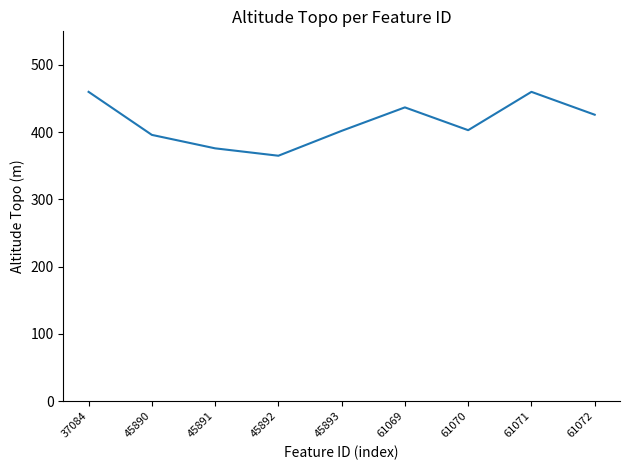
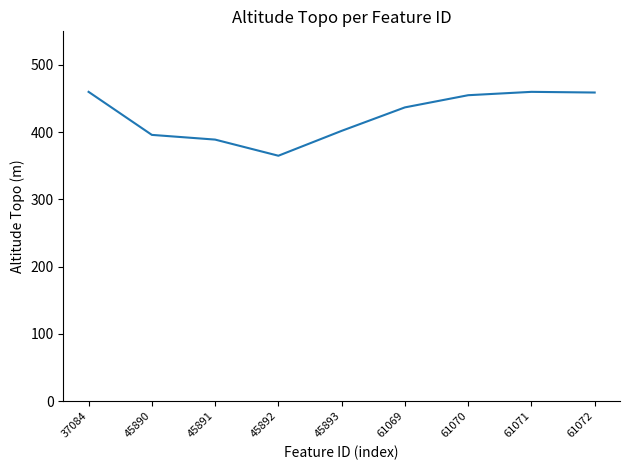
45891: 380 -> 390
61070: 400 -> 460
61072: 430 -> 460
